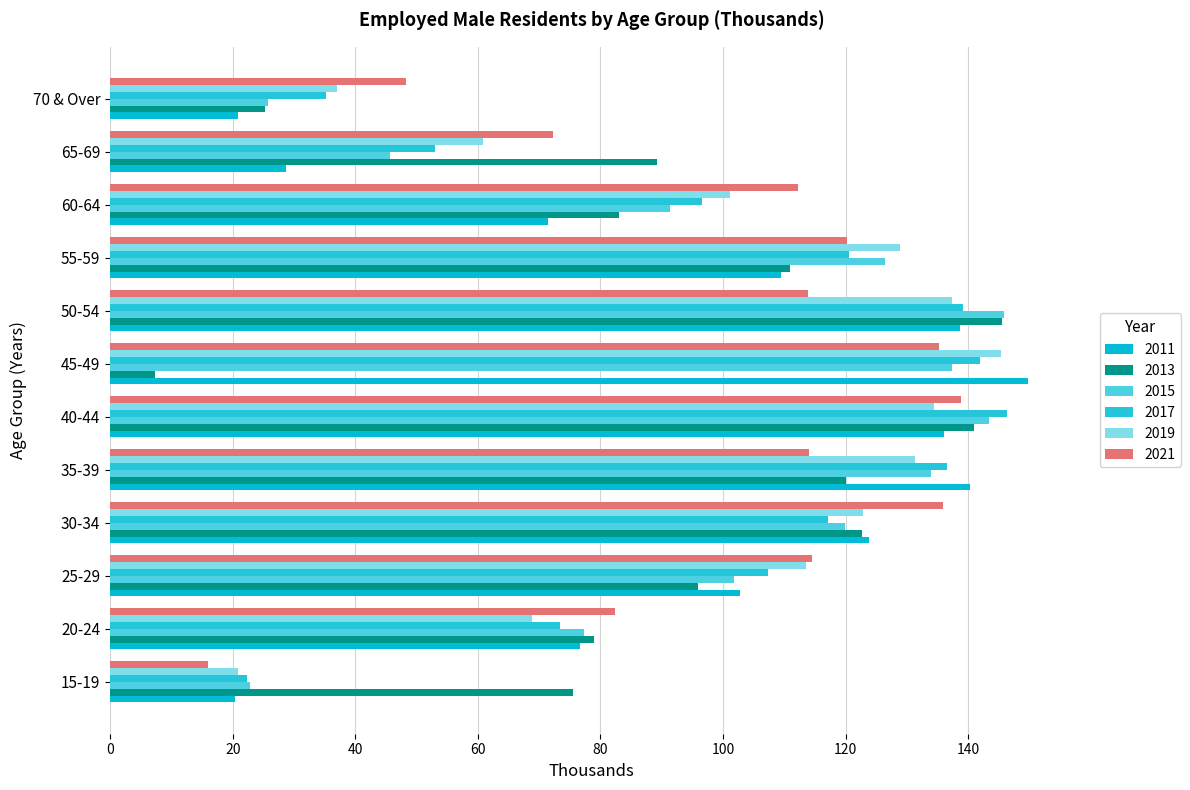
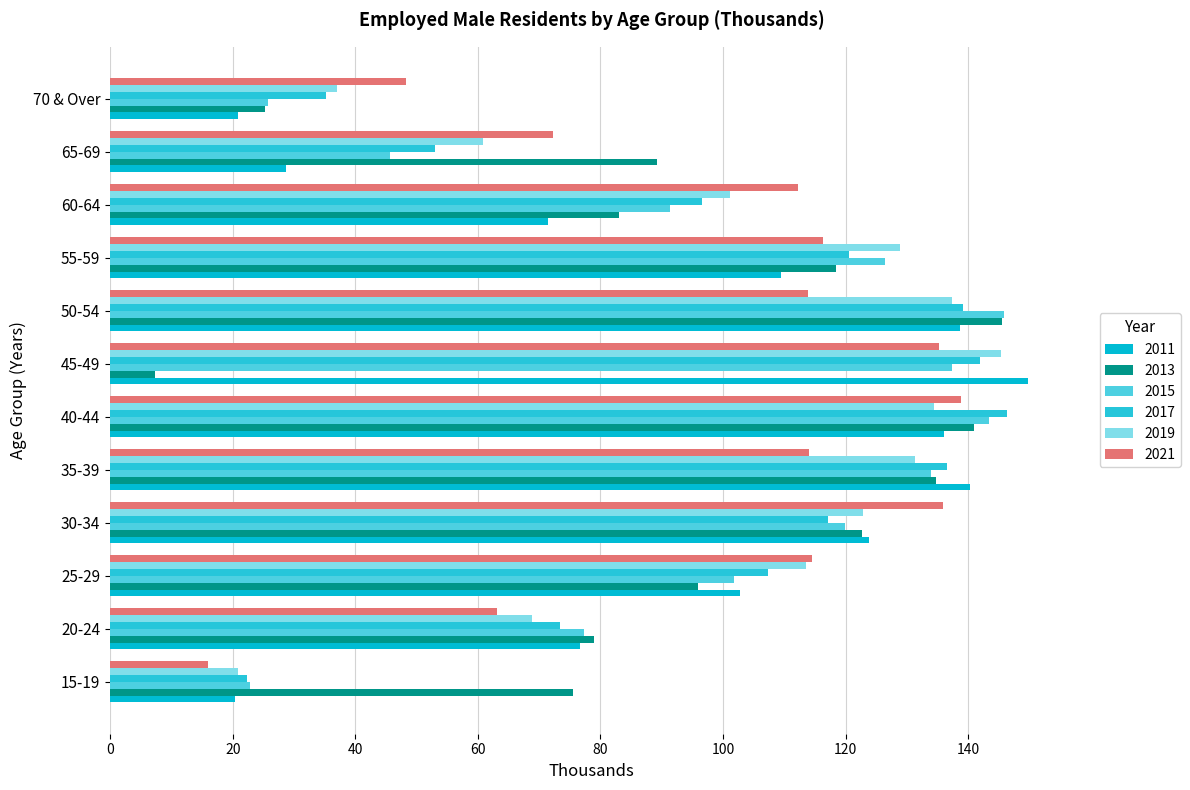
2021, 55-59: 120 -> 116
2013, 55-59: 111 -> 118
2013, 35-39: 120 -> 135
2021, 20-24: 82 -> 63
